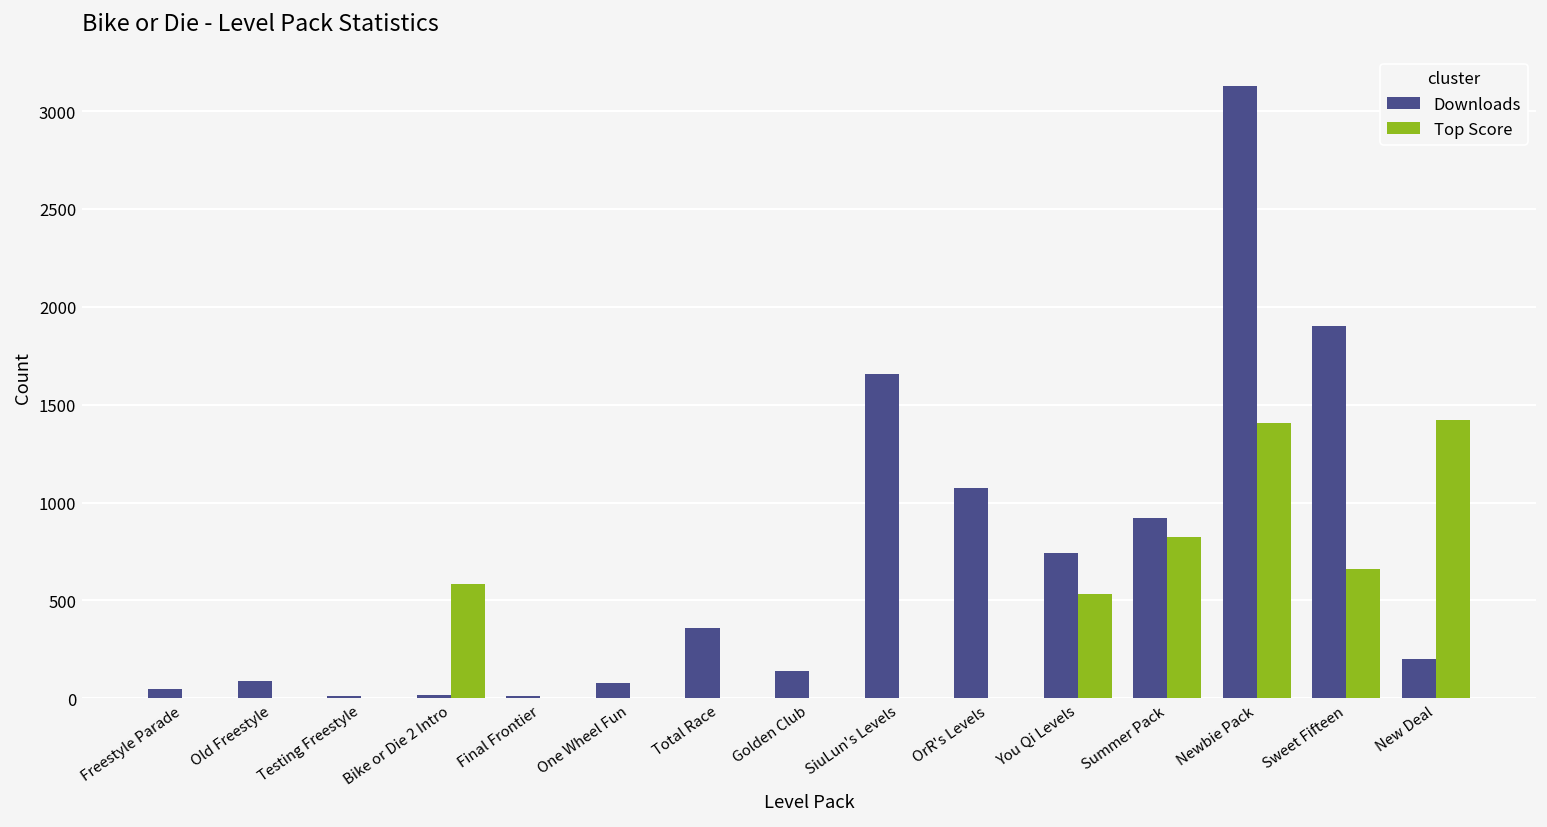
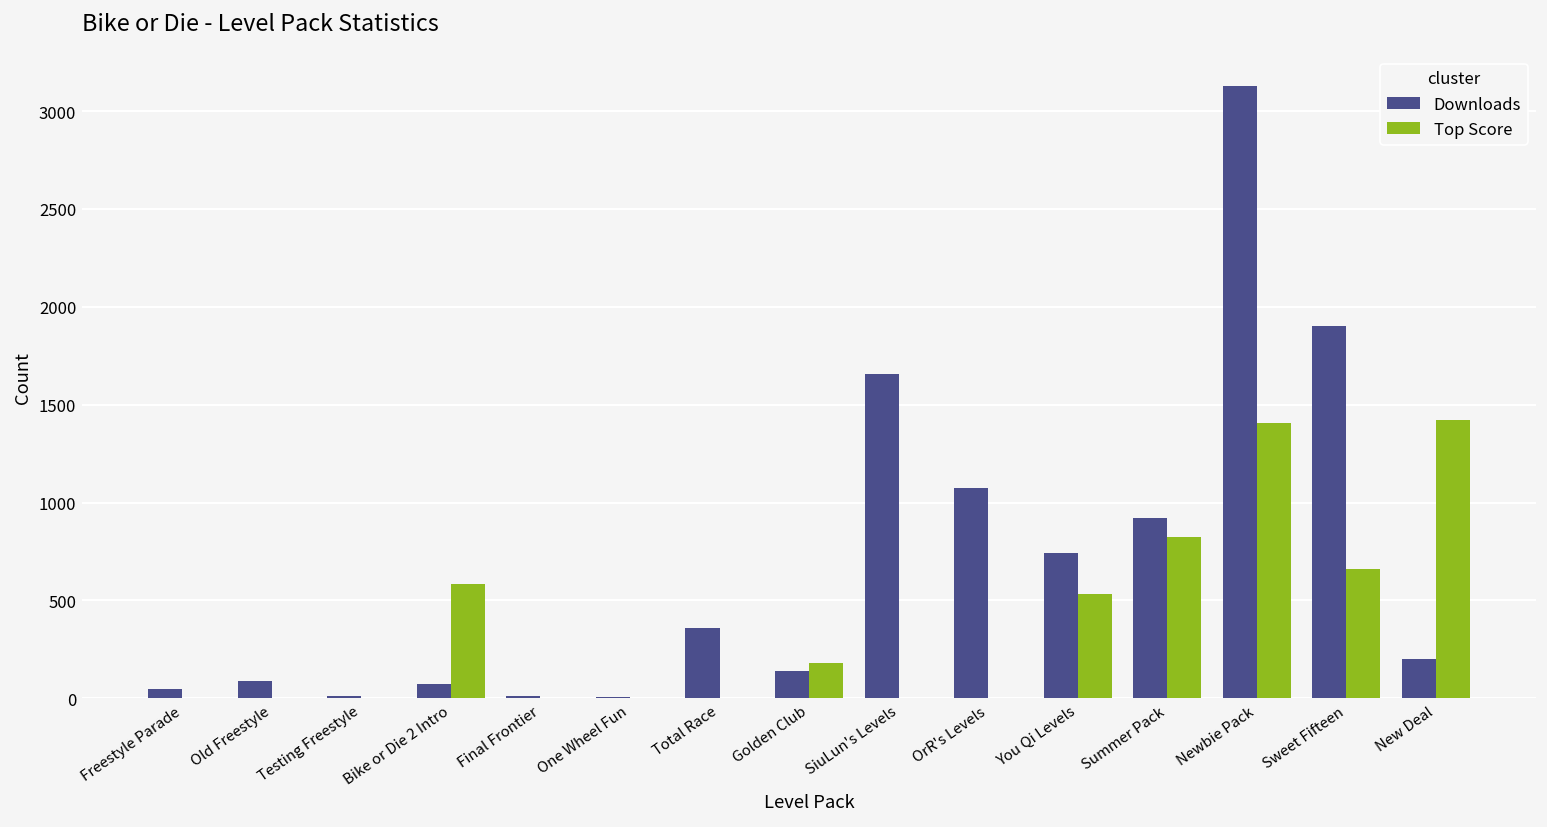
Downloads, Bike or Die 2 Intro: 20 -> 70
Downloads, One Wheel Fun: 80 -> 10
Top Score, Golden Club: 0 -> 180
